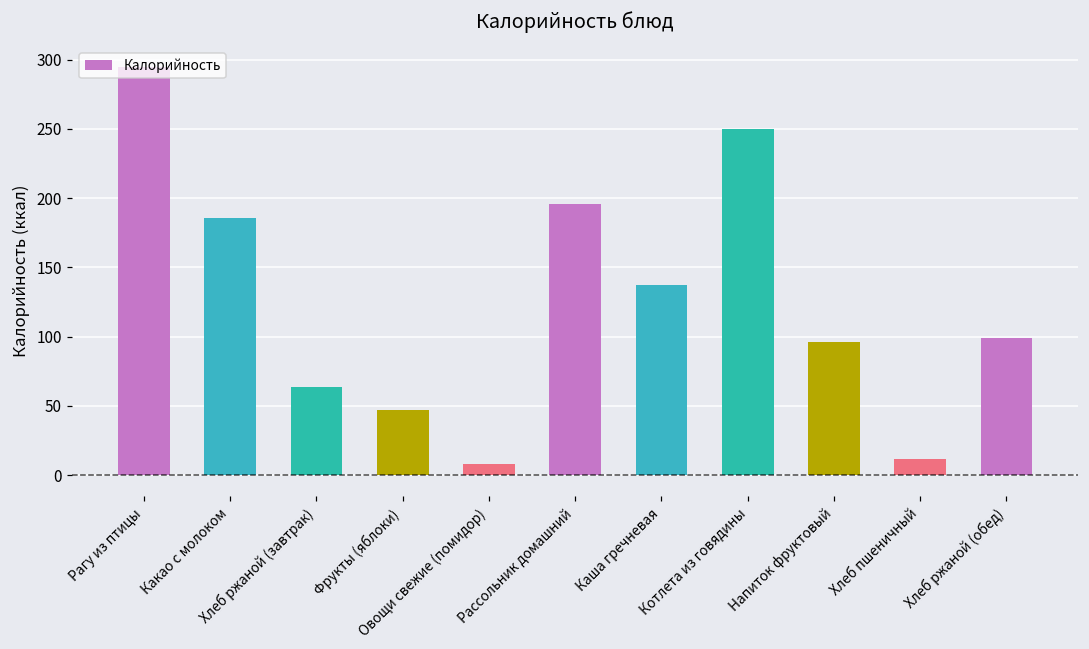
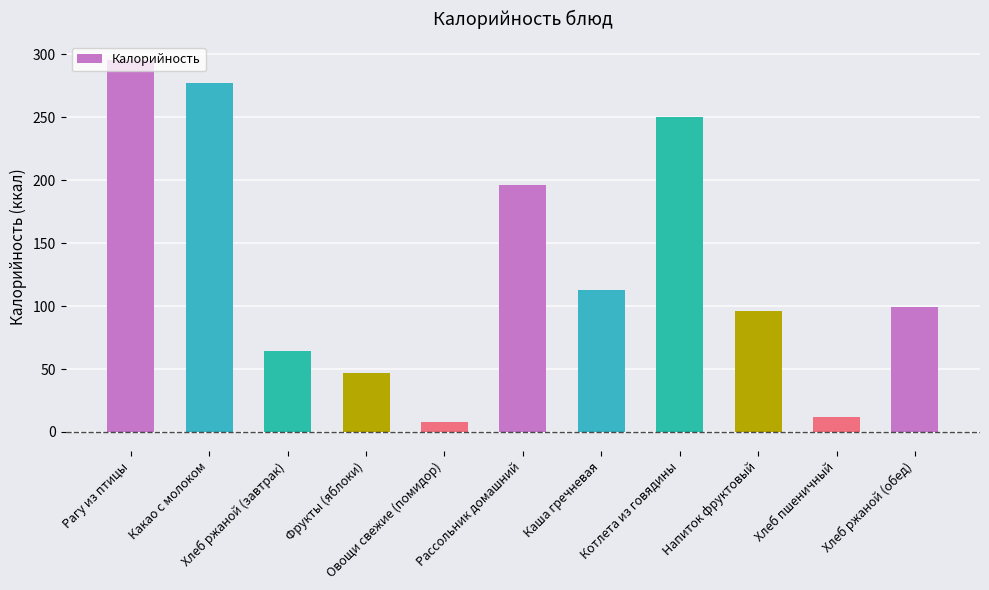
Какао с молоком: 186 -> 277
Каша гречневая: 137 -> 113
